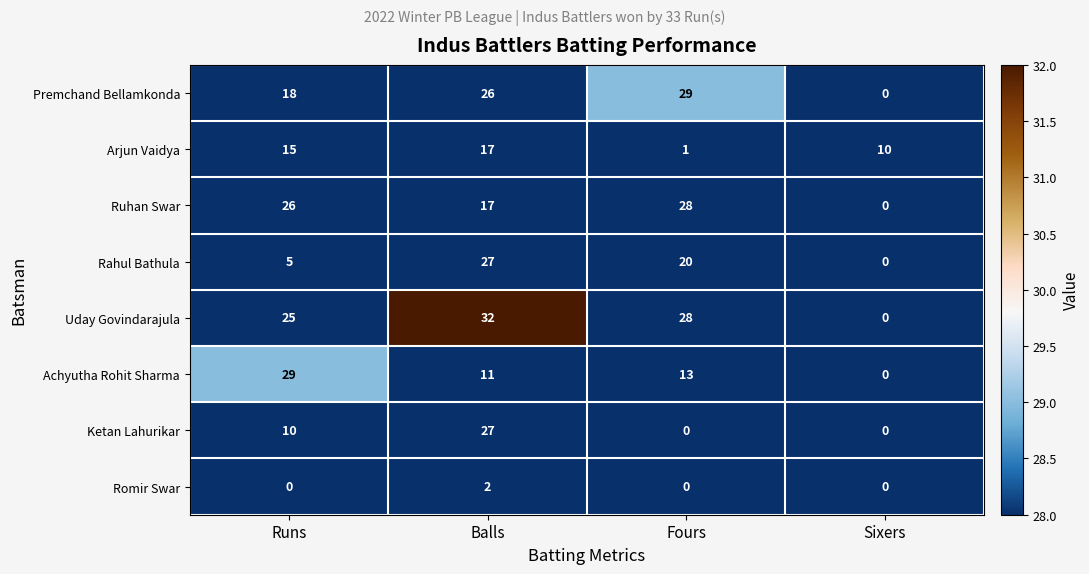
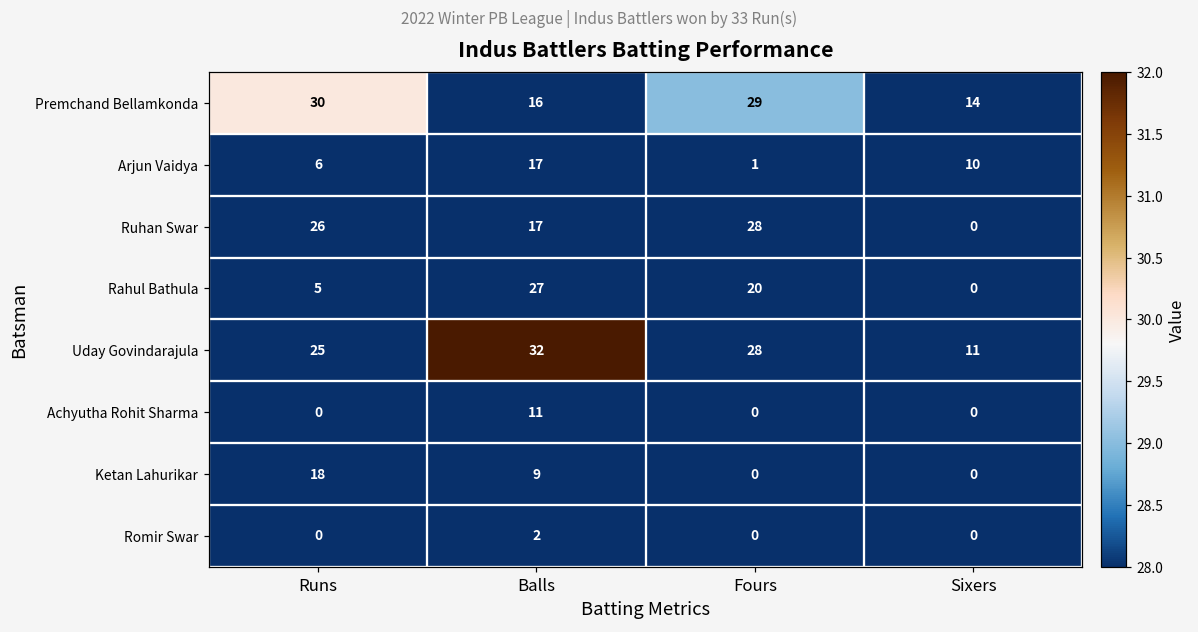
Premchand Bellamkonda, Runs: 18 -> 30
Premchand Bellamkonda, Balls: 26 -> 16
Premchand Bellamkonda, Sixers: 0 -> 14
Arjun Vaidya, Runs: 15 -> 6
Uday Govindarajula, Sixers: 0 -> 11
Achyutha Rohit Sharma, Runs: 29 -> 0
Achyutha Rohit Sharma, Fours: 13 -> 0
Ketan Lahurikar, Runs: 10 -> 18
Ketan Lahurikar, Balls: 27 -> 9
